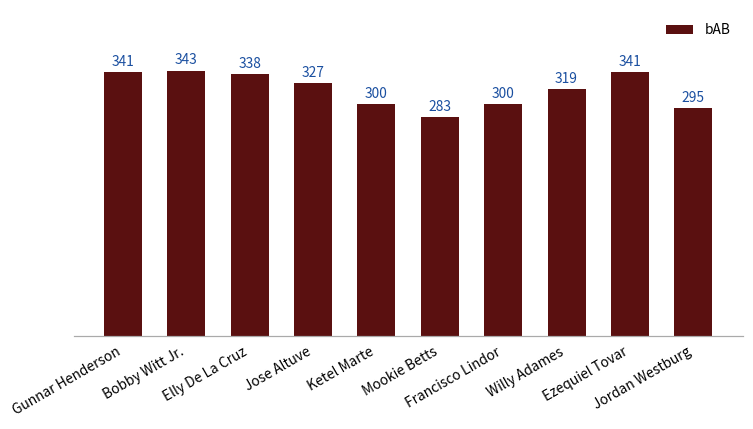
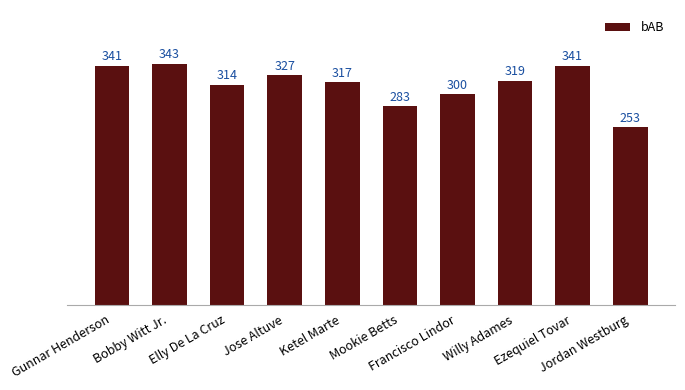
Elly De La Cruz: 338 -> 314
Ketel Marte: 300 -> 317
Jordan Westburg: 295 -> 253
